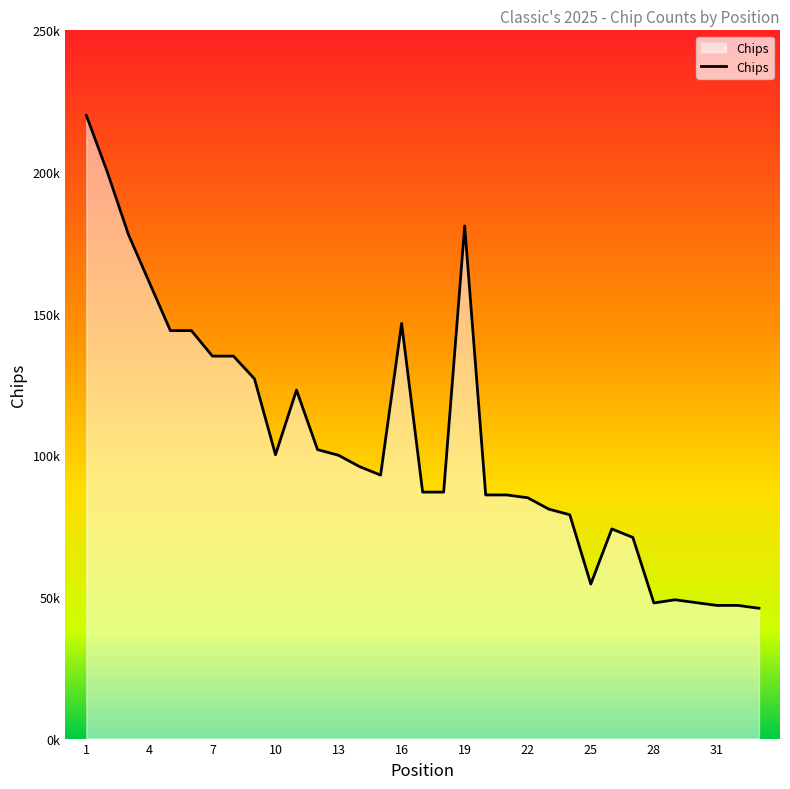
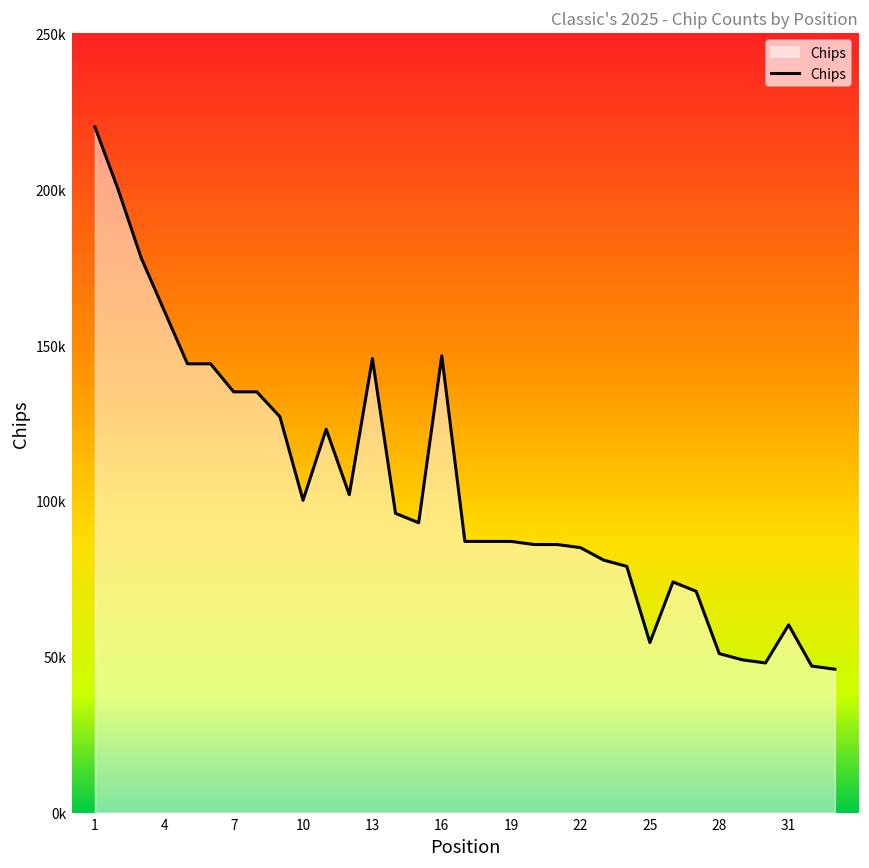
13: 100000 -> 146000
19: 181000 -> 87000
28: 48000 -> 51000
31: 47000 -> 60000
